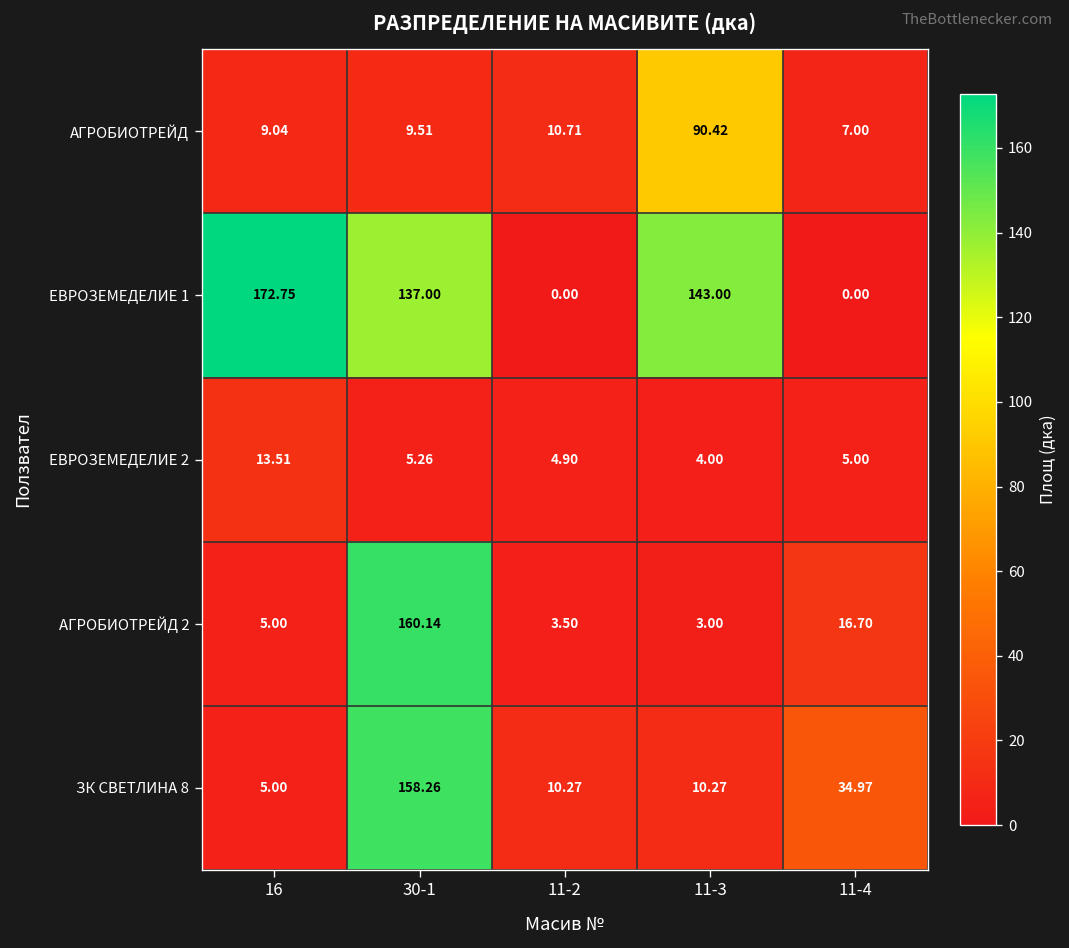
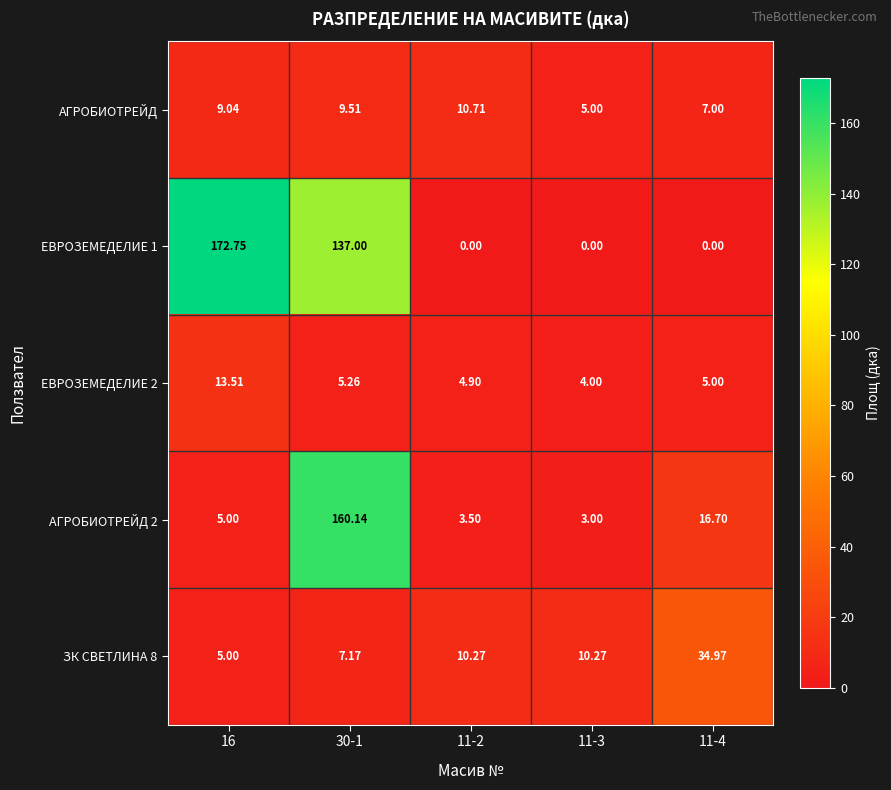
АГРОБИОТРЕЙД, 11-3: 90.42 -> 5.00
ЕВРОЗЕМЕДЕЛИЕ 1, 11-3: 143.00 -> 0.00
ЗК СВЕТЛИНА 8, 30-1: 158.26 -> 7.17
